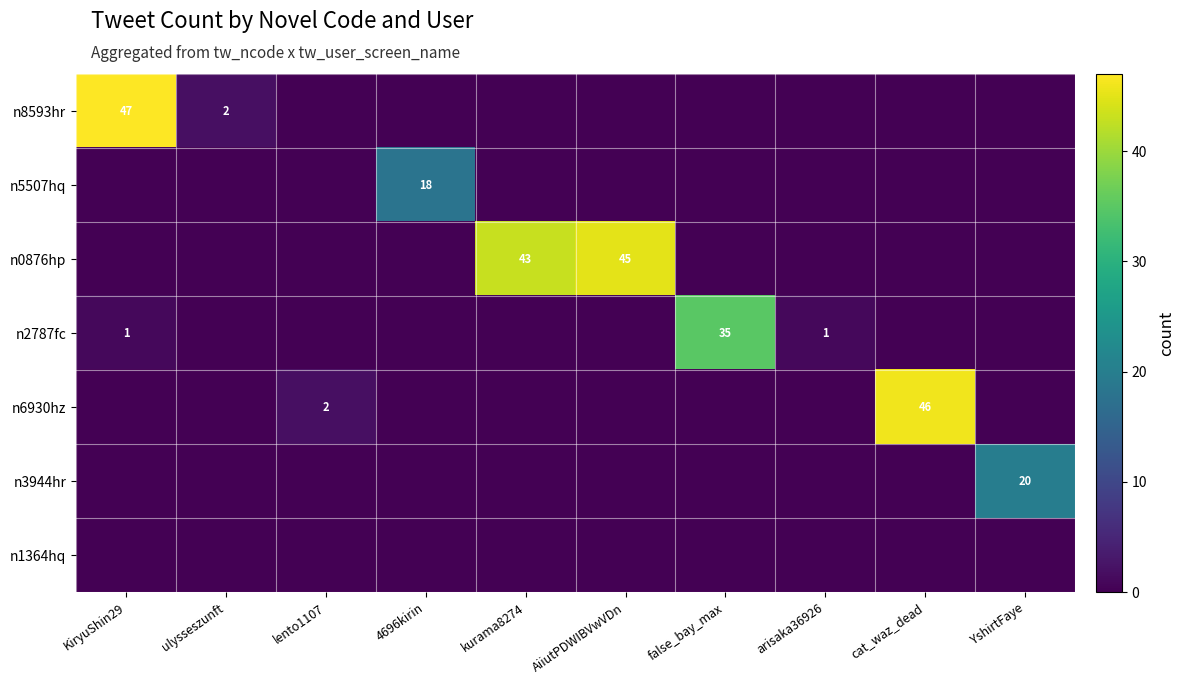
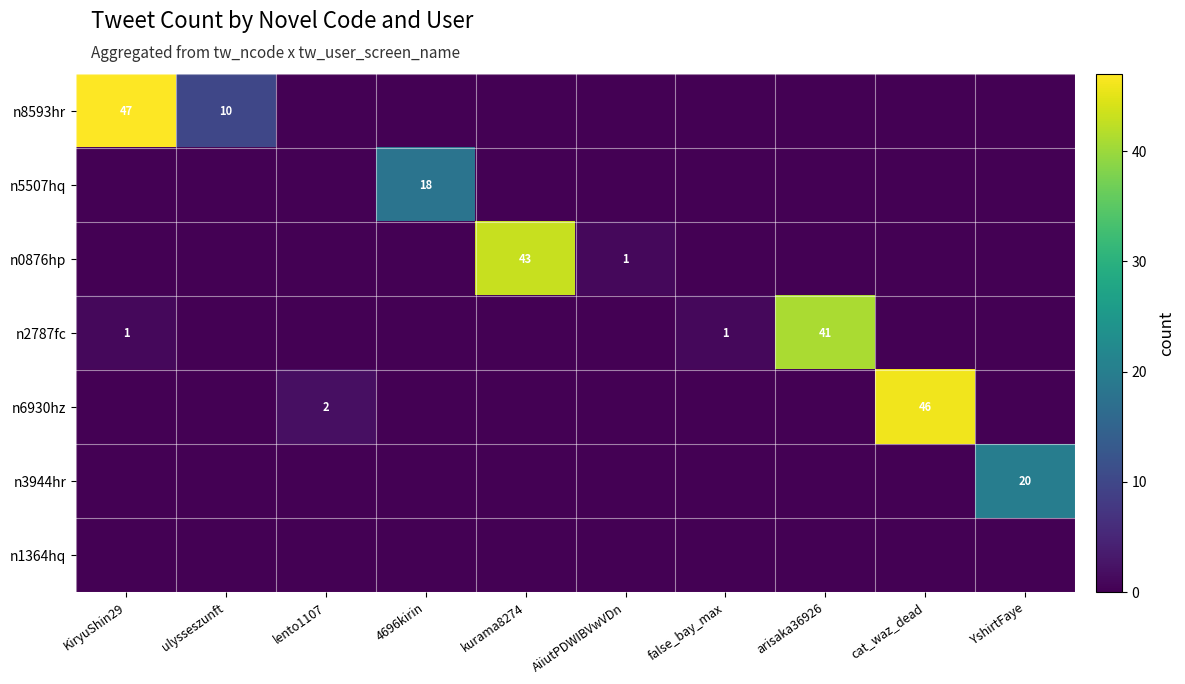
n8593hr, ulysseszunft: 2 -> 10
n0876hp, AiiutPDWIBVwVDn: 45 -> 1
n2787fc, false_bay_max: 35 -> 1
n2787fc, arisaka36926: 1 -> 41
